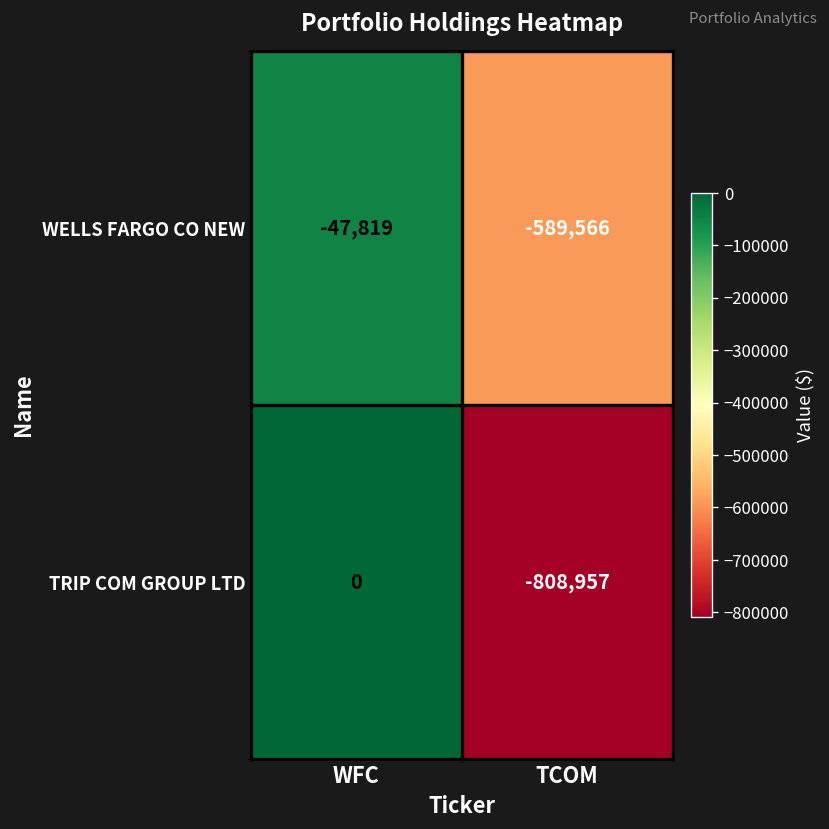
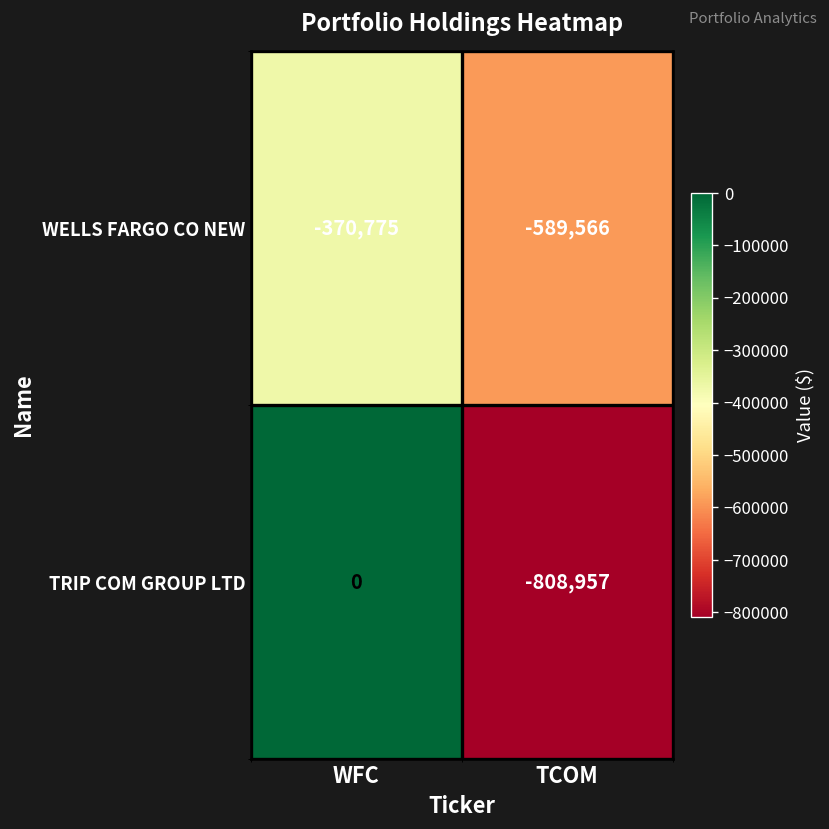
WELLS FARGO CO NEW, WFC: -47,819 -> -370,775
